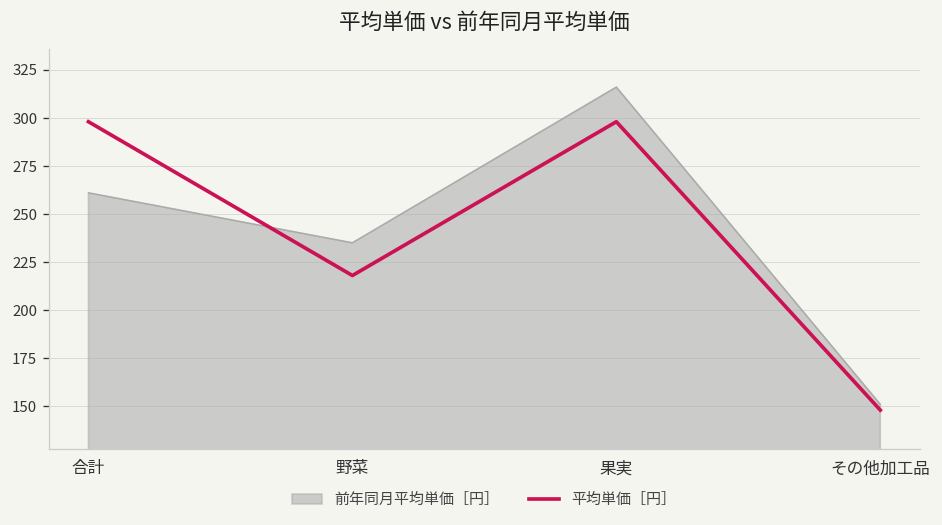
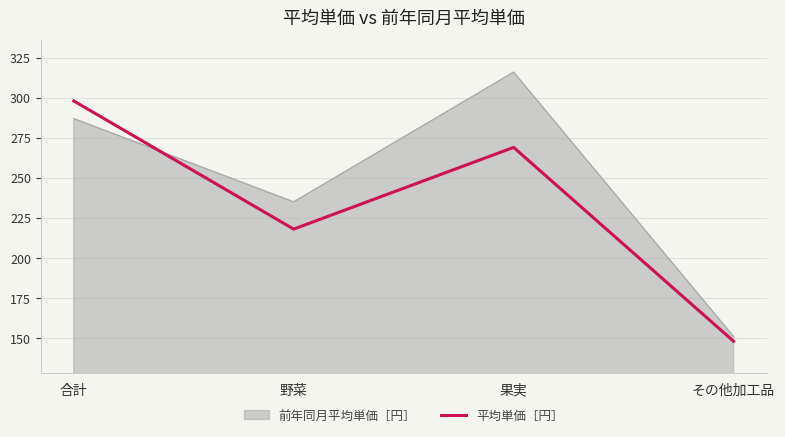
前年同月平均単価［円］, 合計: 261 -> 287
平均単価［円］, 果実: 298 -> 269
